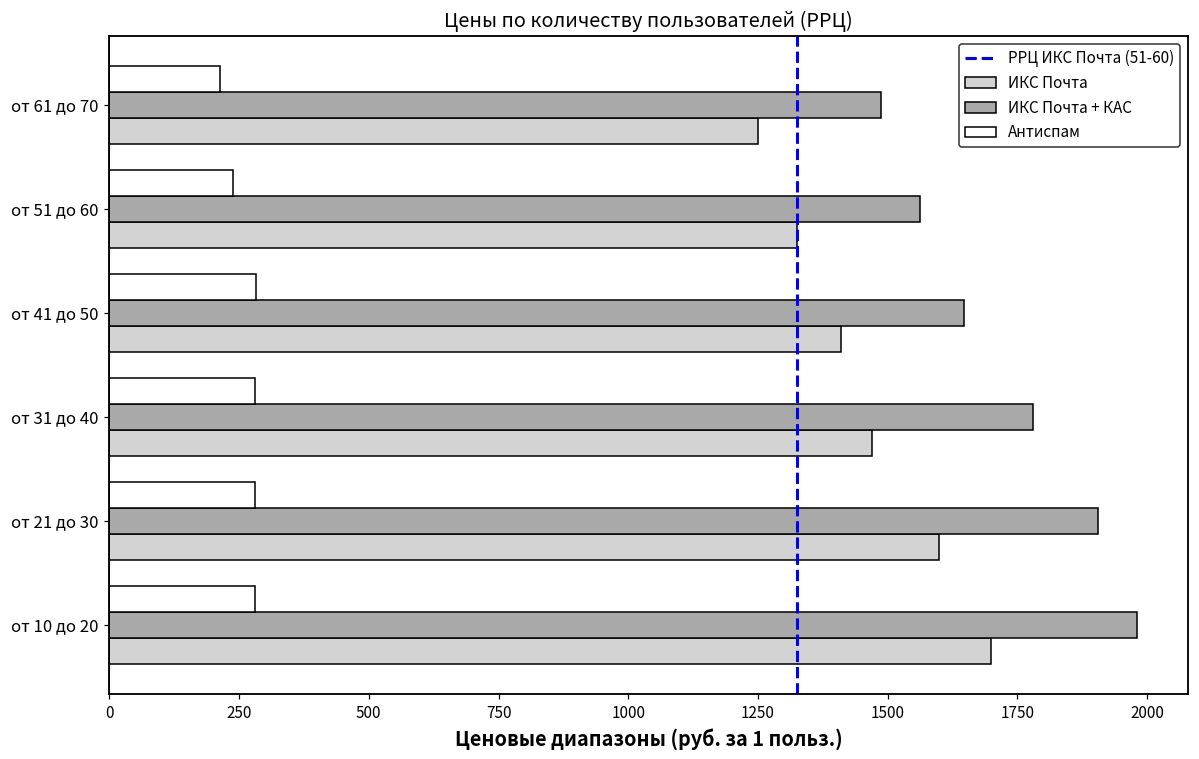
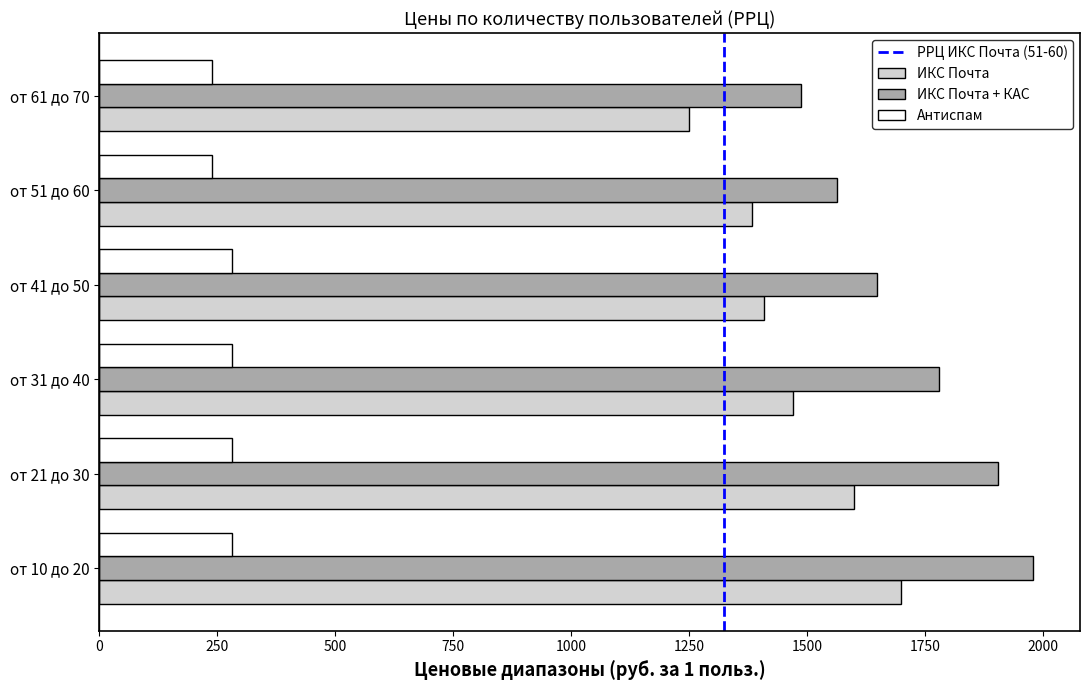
Антиспам, от 61 до 70: 210 -> 240
ИКС Почта, от 51 до 60: 1330 -> 1380
